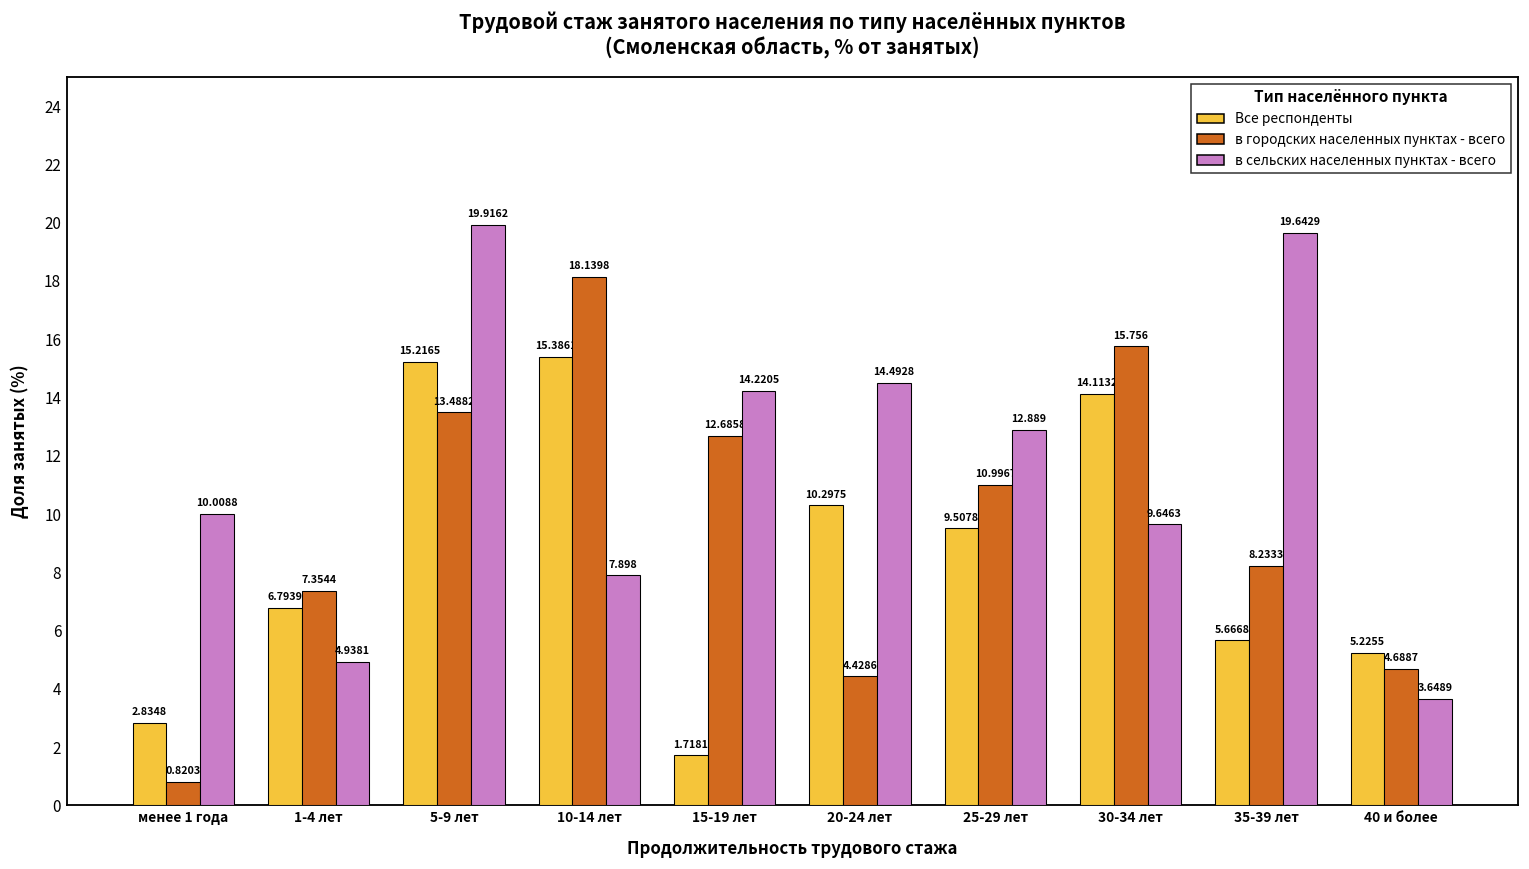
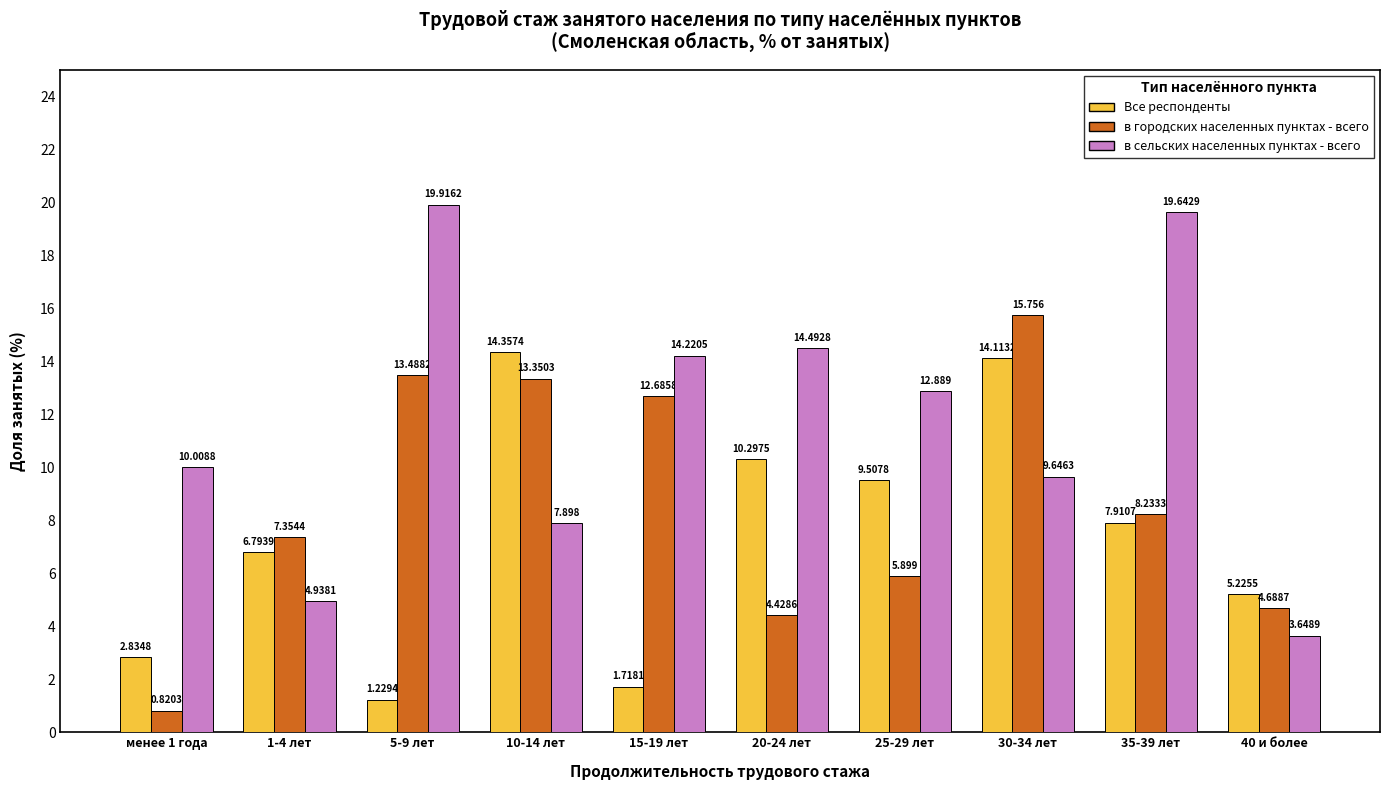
Все респонденты, 5-9 лет: 15.2165 -> 1.2294
Все респонденты, 10-14 лет: 15.3861 -> 14.3574
в городских населенных пунктах - всего, 10-14 лет: 18.1398 -> 13.3503
в городских населенных пунктах - всего, 25-29 лет: 10.9967 -> 5.899
Все респонденты, 35-39 лет: 5.6668 -> 7.9107
